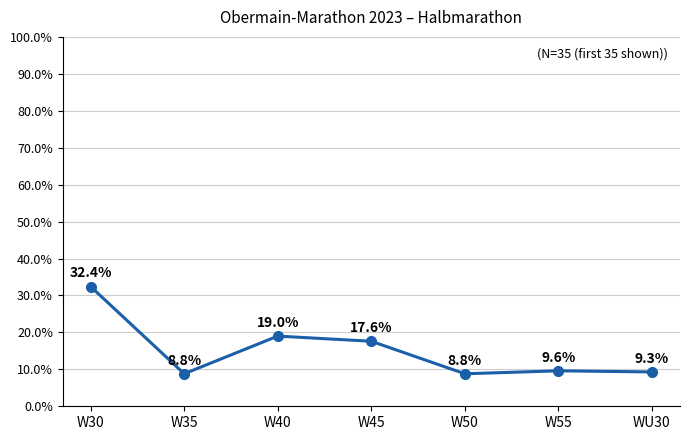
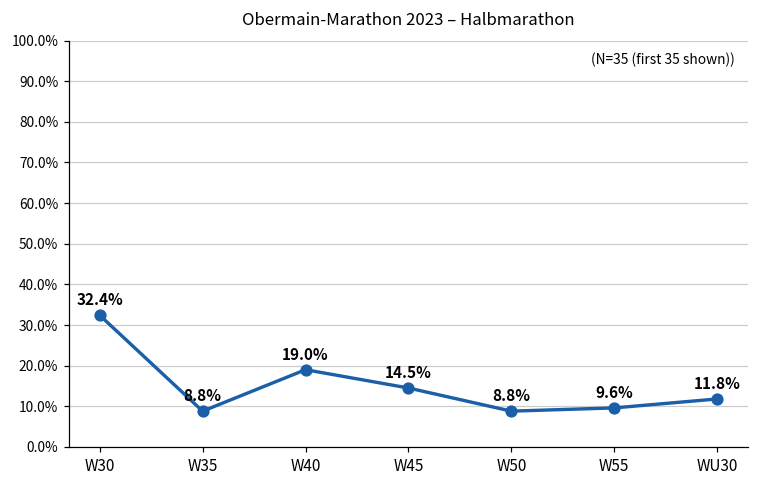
W45: 17.6% -> 14.5%
WU30: 9.3% -> 11.8%
